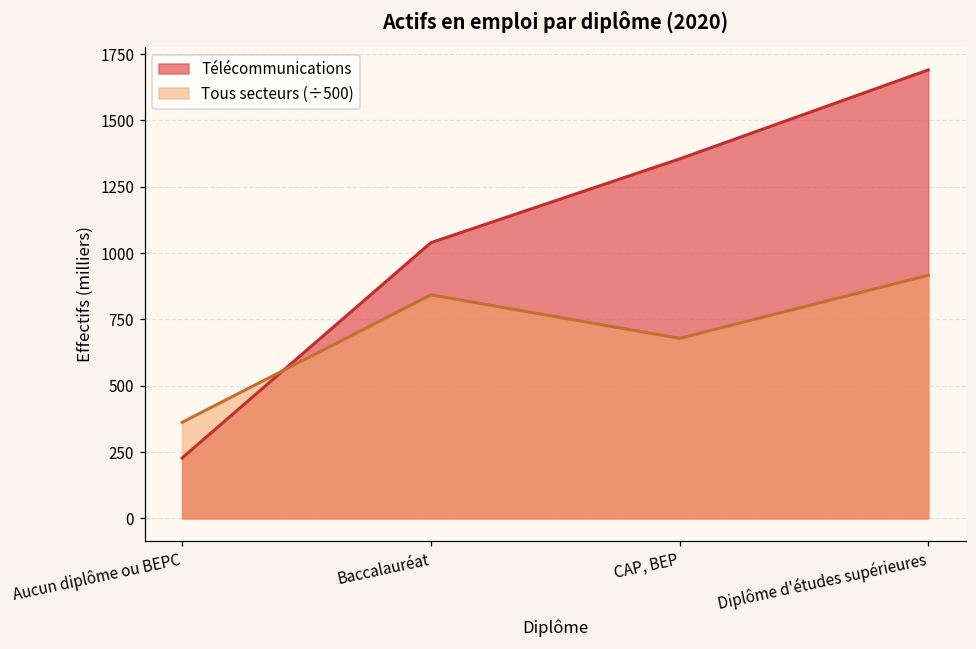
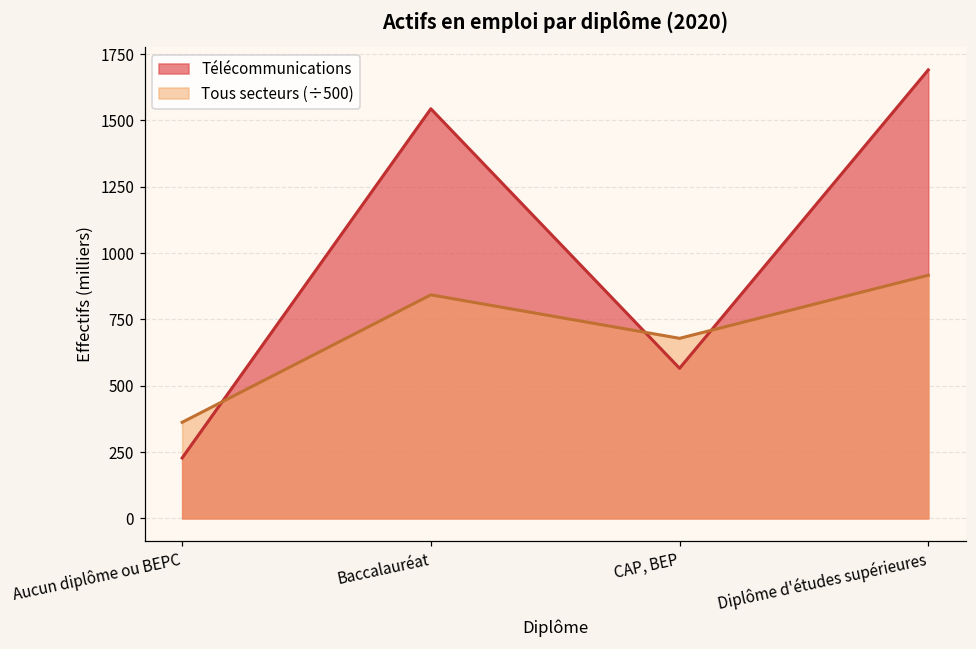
Télécommunications, Baccalauréat: 1040 -> 1540
Télécommunications, CAP, BEP: 1360 -> 570
